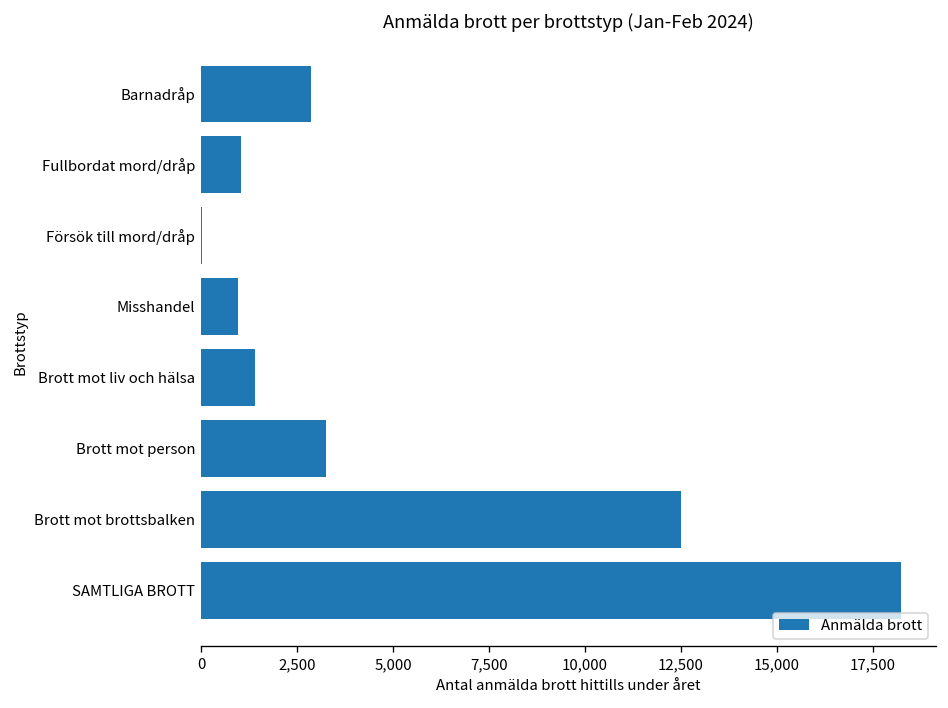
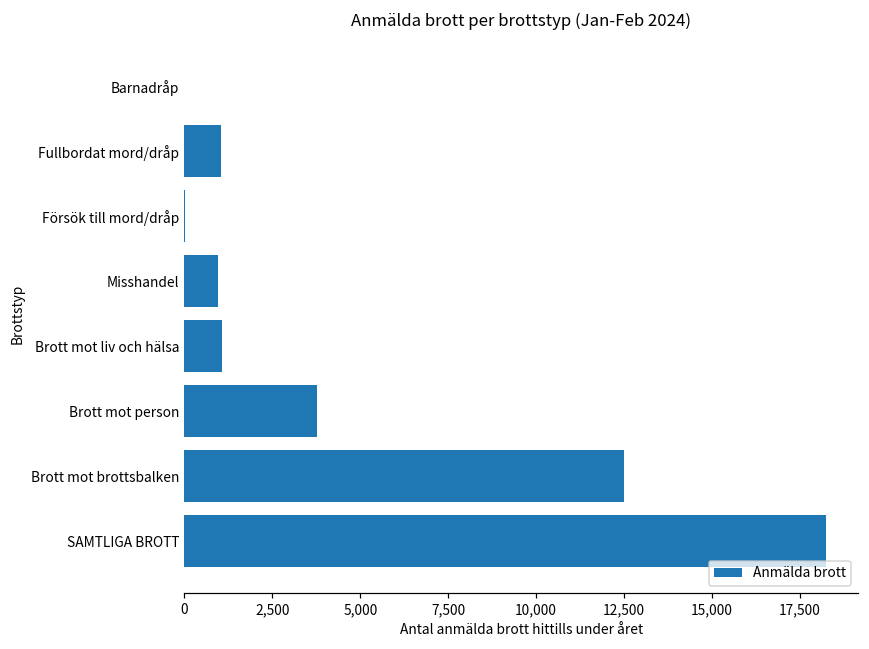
Barnadråp: 2,900 -> 0
Brott mot liv och hälsa: 1,400 -> 1,100
Brott mot person: 3,200 -> 3,800
